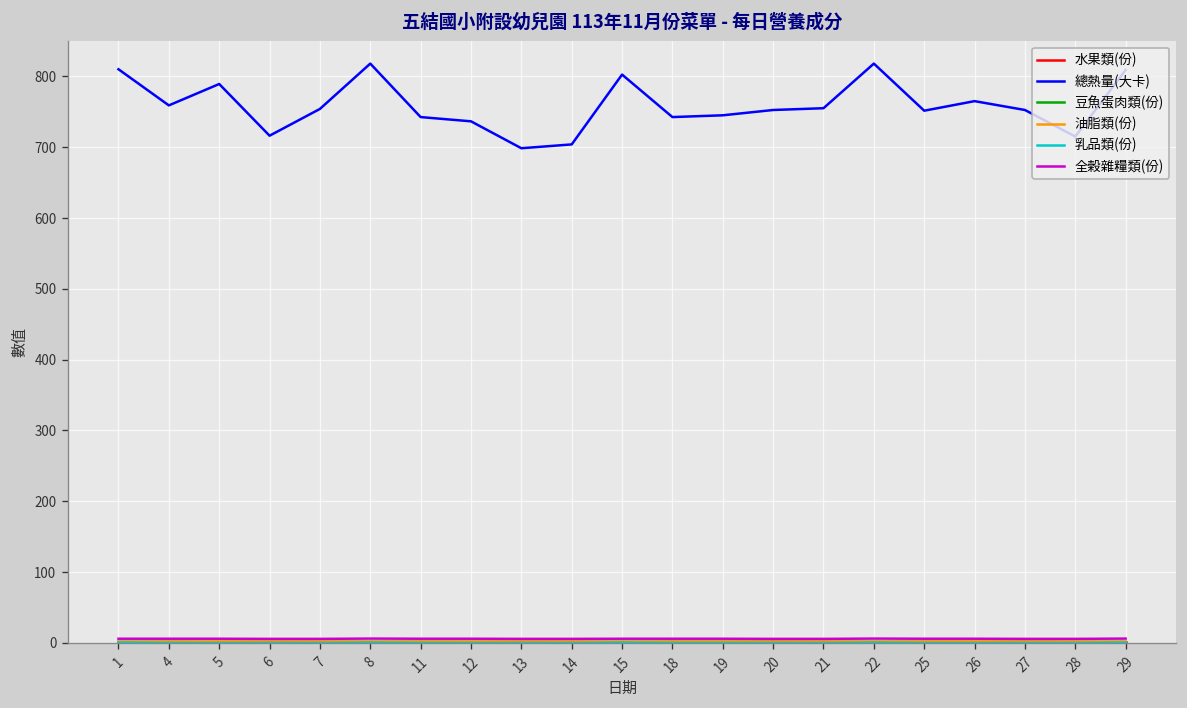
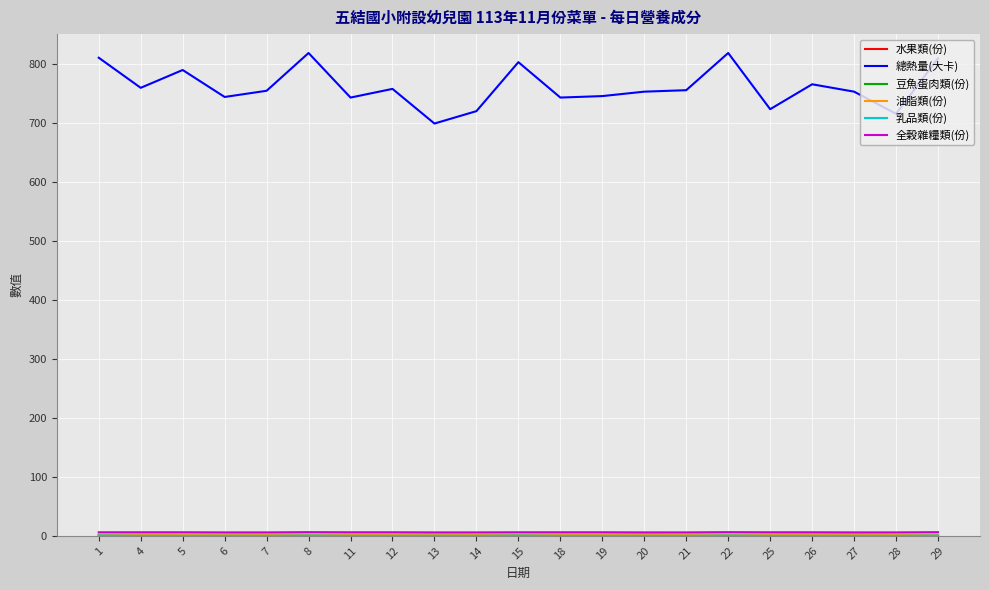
總熱量(大卡), 6: 720 -> 740
總熱量(大卡), 12: 740 -> 760
總熱量(大卡), 14: 700 -> 720
總熱量(大卡), 25: 750 -> 720
